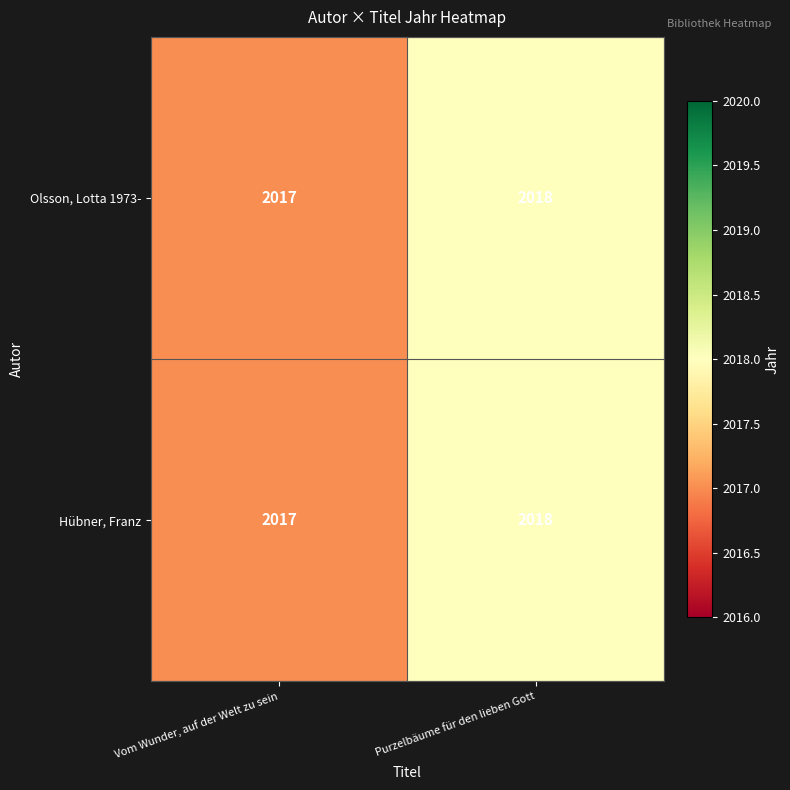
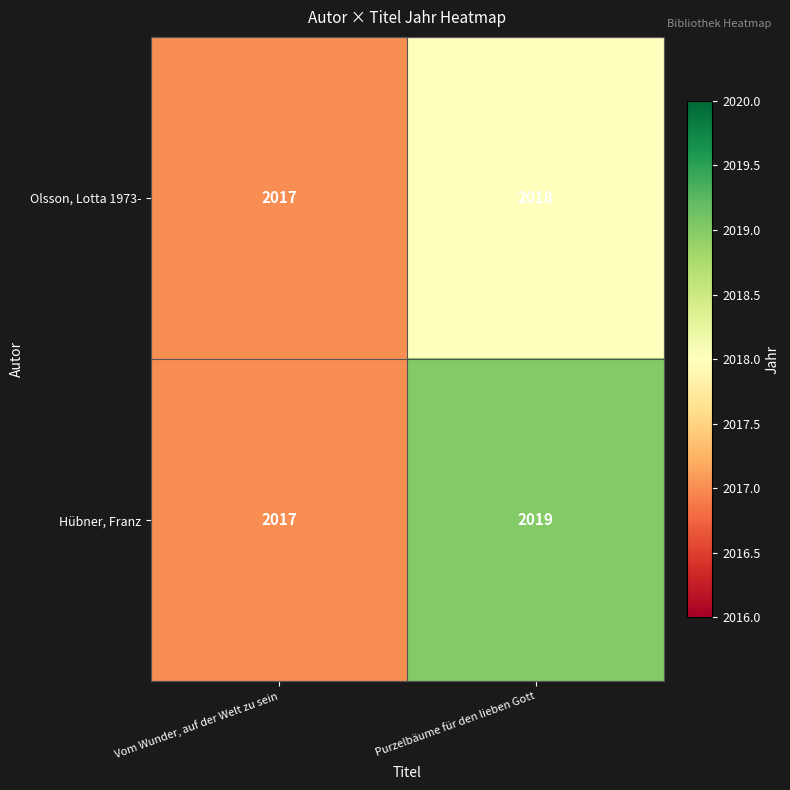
Hübner, Franz, Purzelbäume für den lieben Gott: 2018 -> 2019
